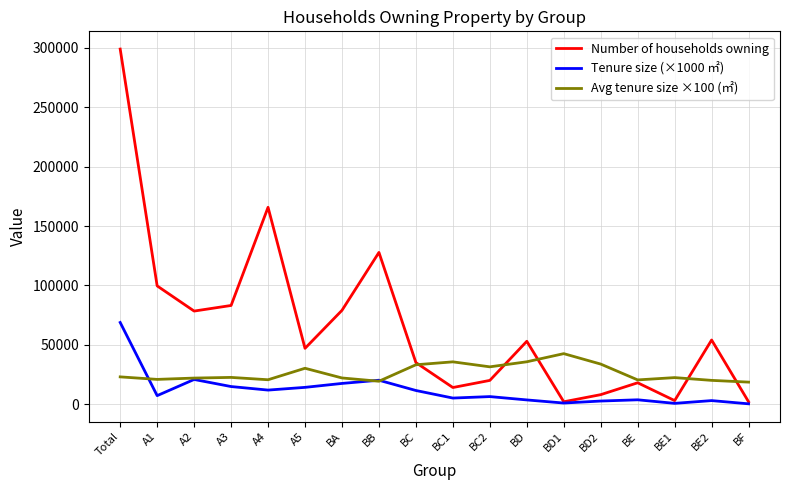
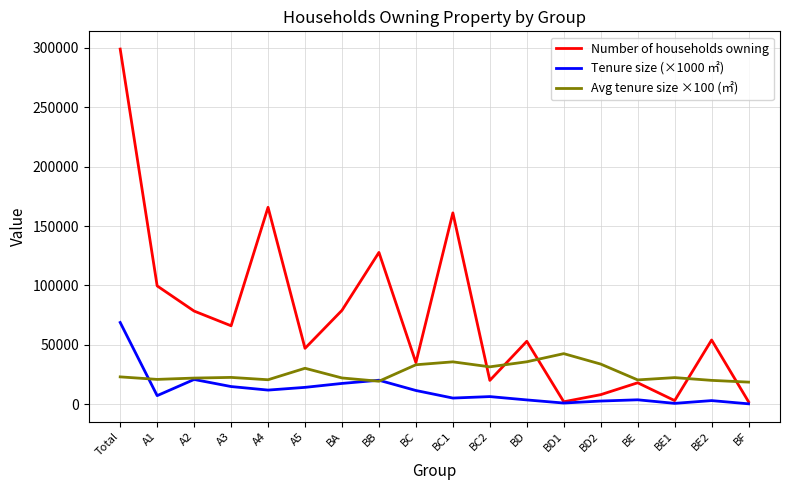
Number of households owning, A3: 83000 -> 66000
Number of households owning, BC1: 14000 -> 161000
